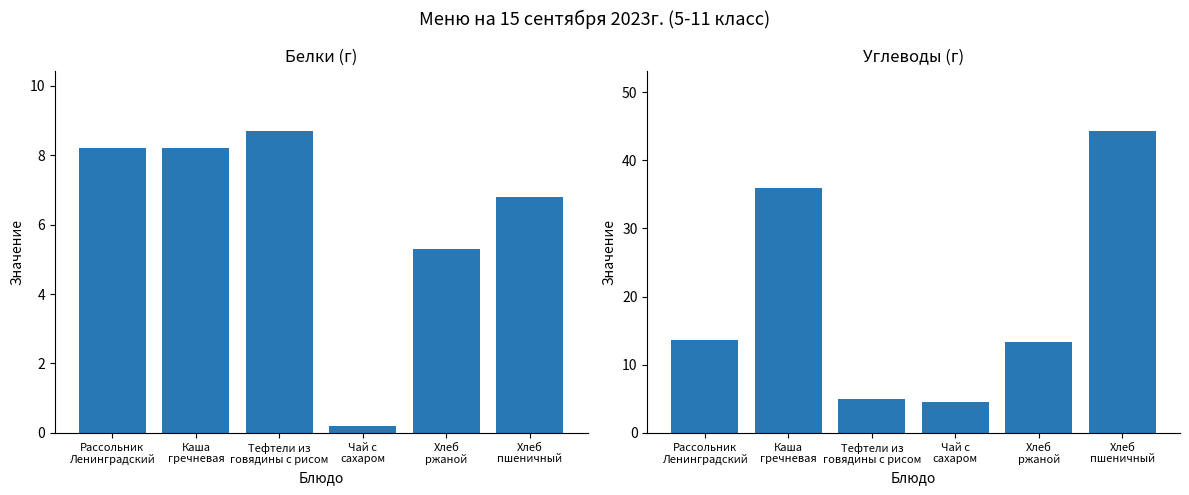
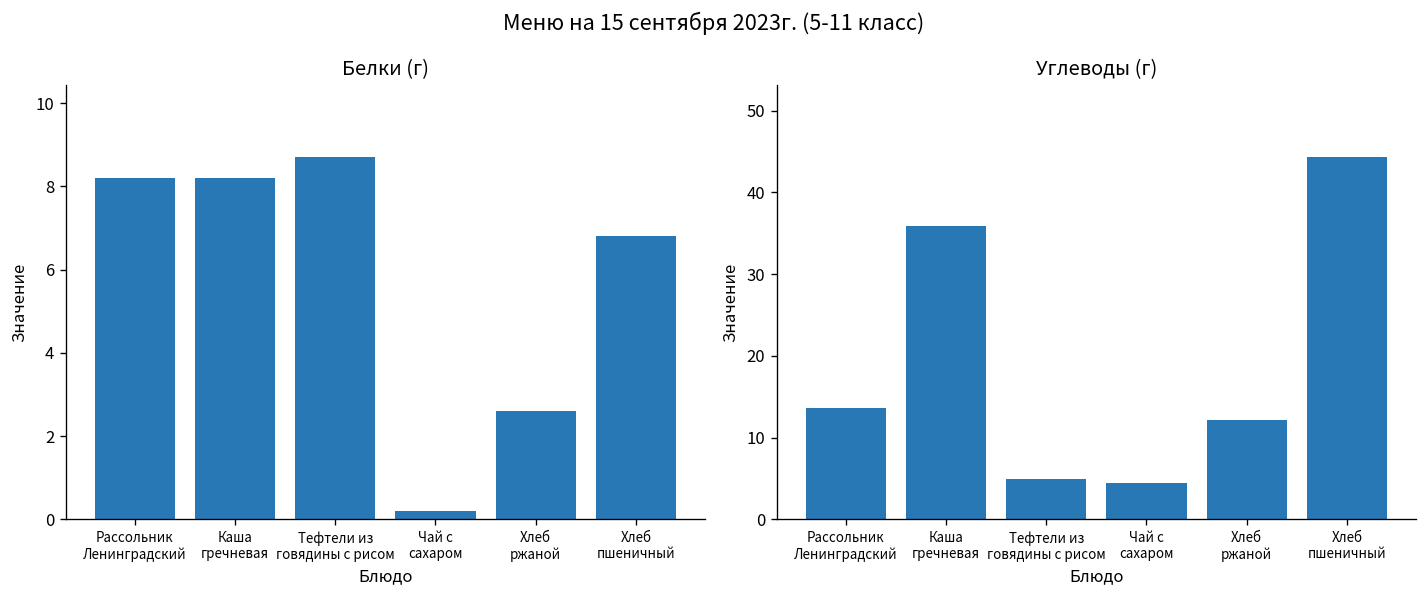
Белки (г), Хлеб ржаной: 5.3 -> 2.6
Углеводы (г), Хлеб ржаной: 13 -> 12
